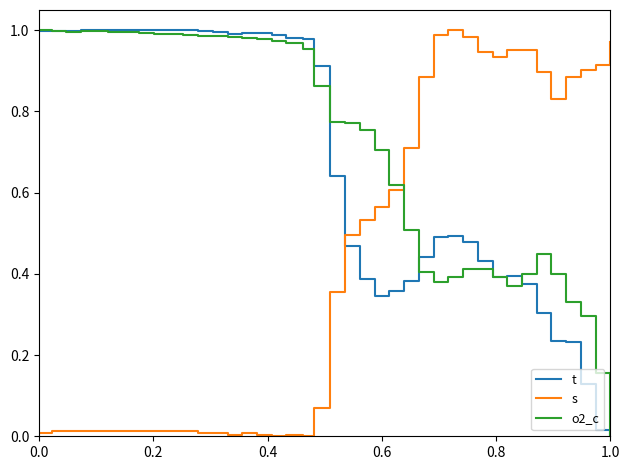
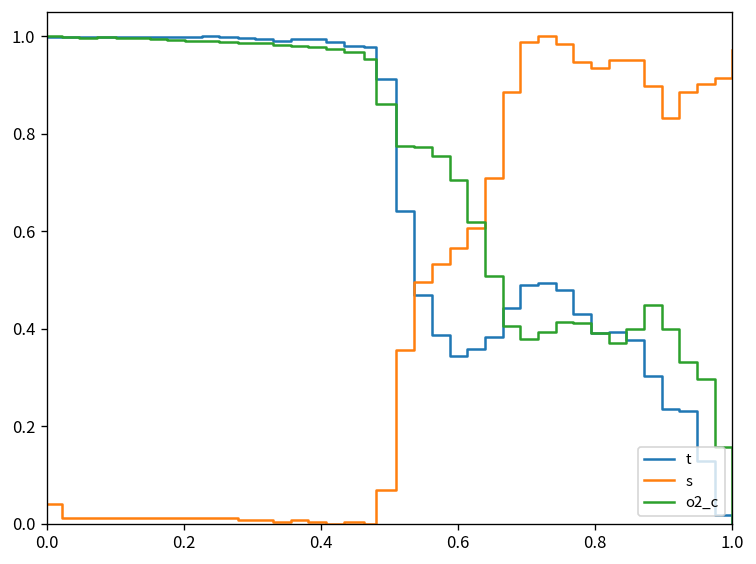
s, 0.0: 0.01 -> 0.04
